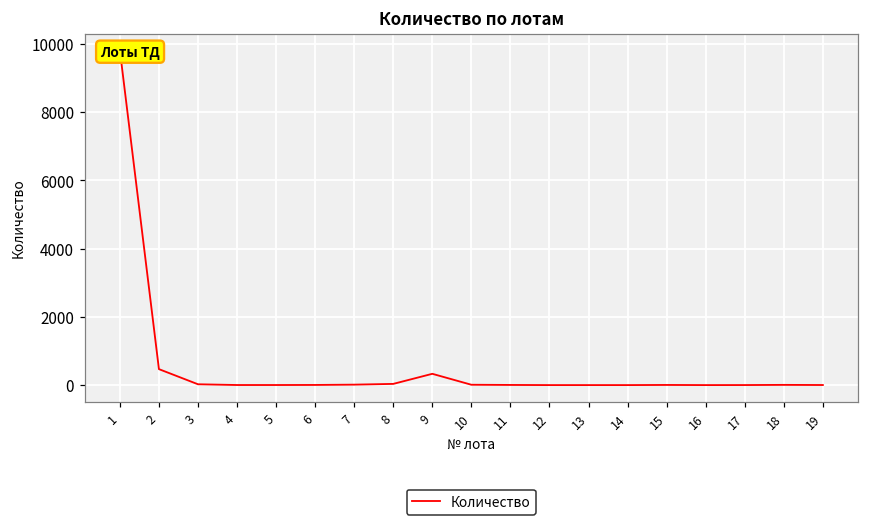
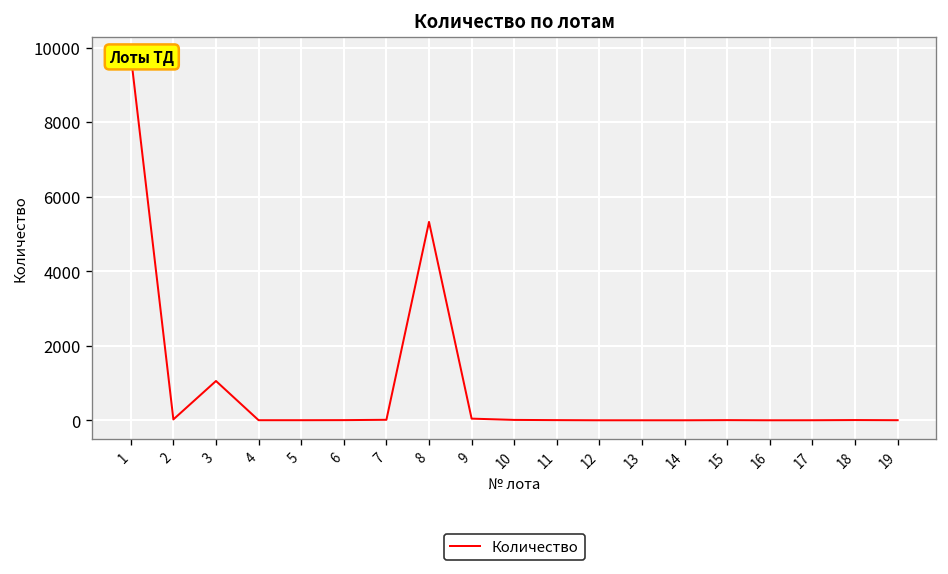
2: 500 -> 0
3: 0 -> 1100
8: 0 -> 5300
9: 300 -> 0
